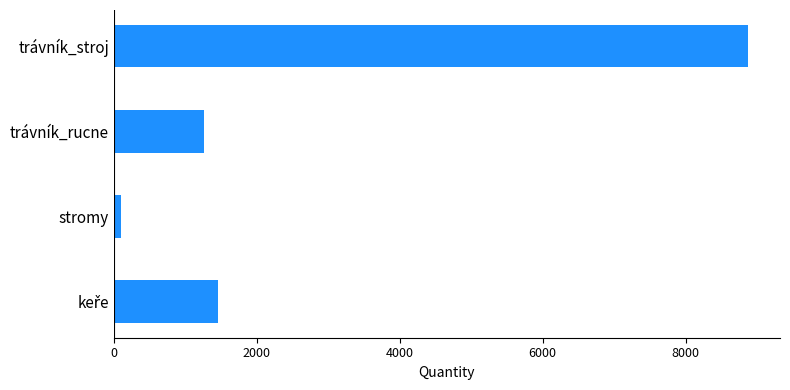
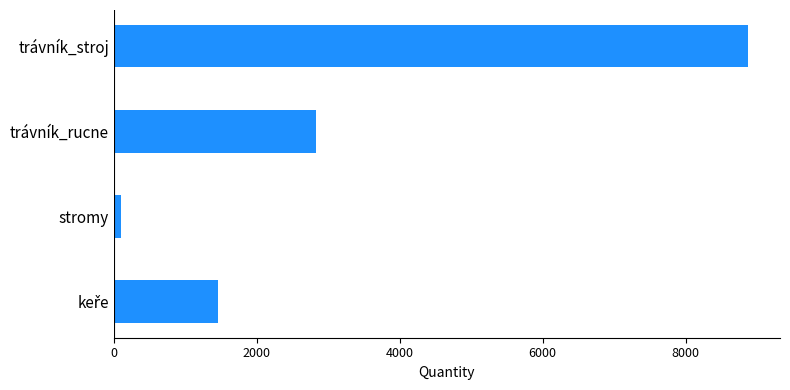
trávník_rucne: 1300 -> 2800
